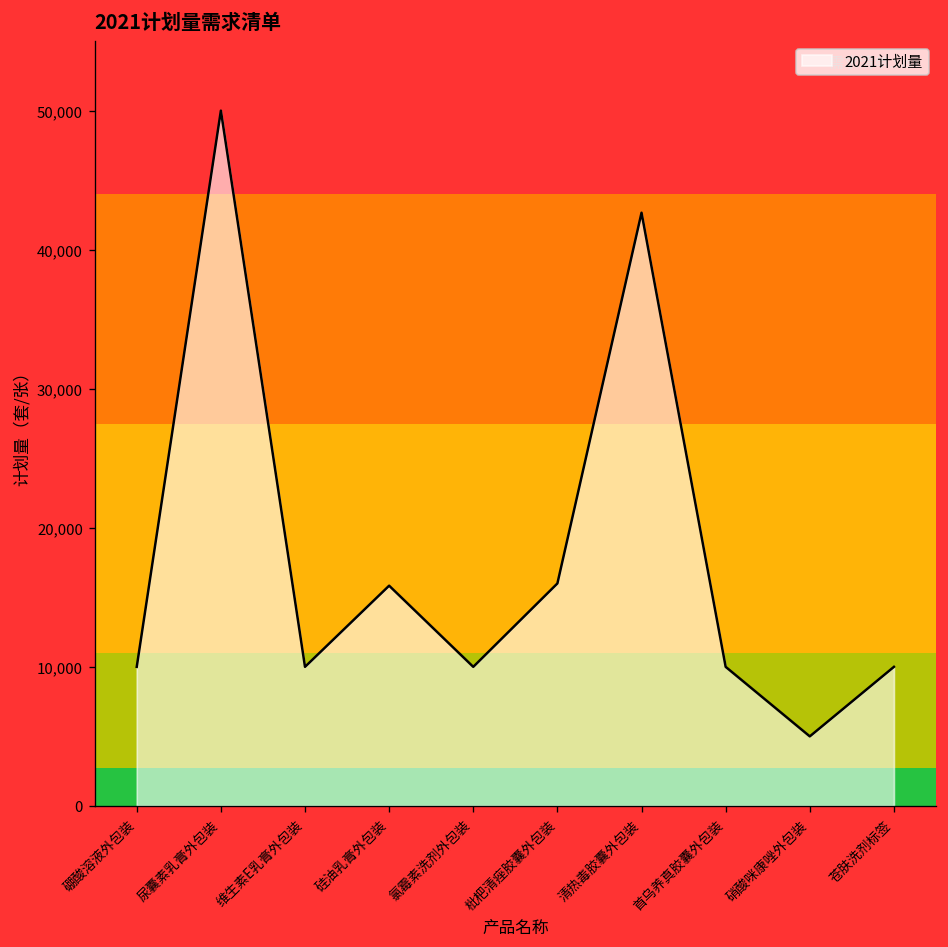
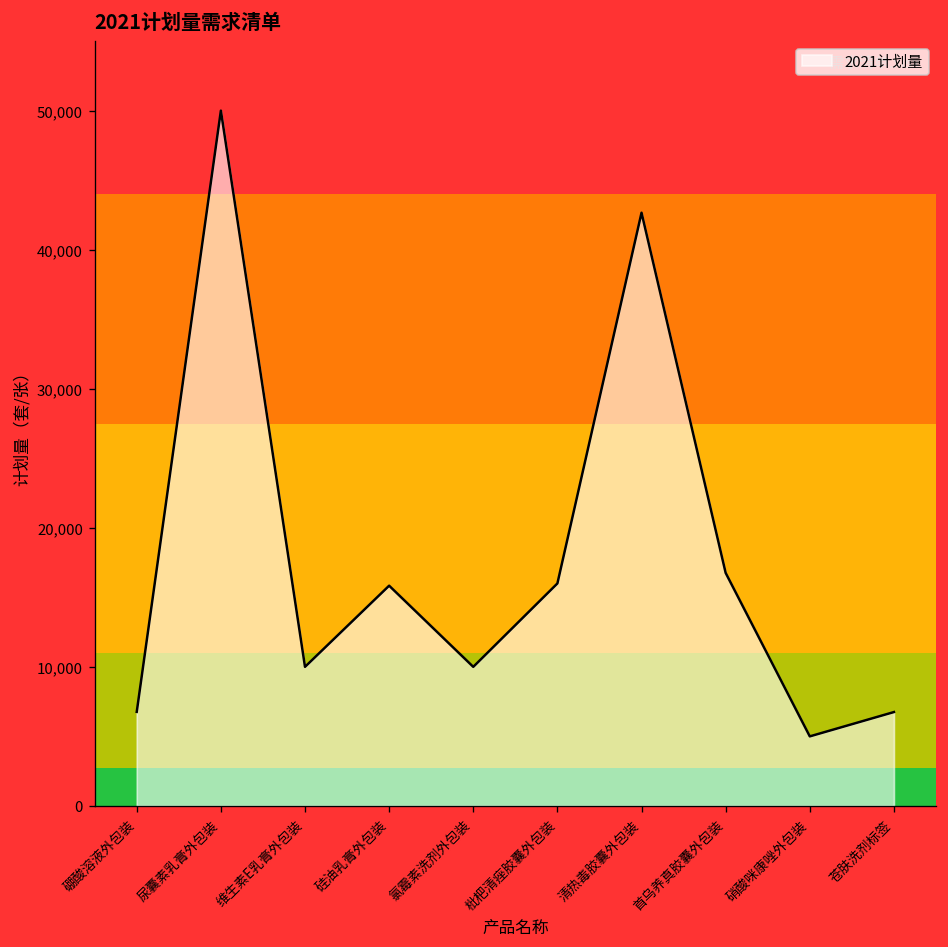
硼酸溶液外包装: 10,000 -> 6,800
首乌养真胶囊外包装: 10,000 -> 16,800
苍肤洗剂标签: 10,000 -> 6,700
